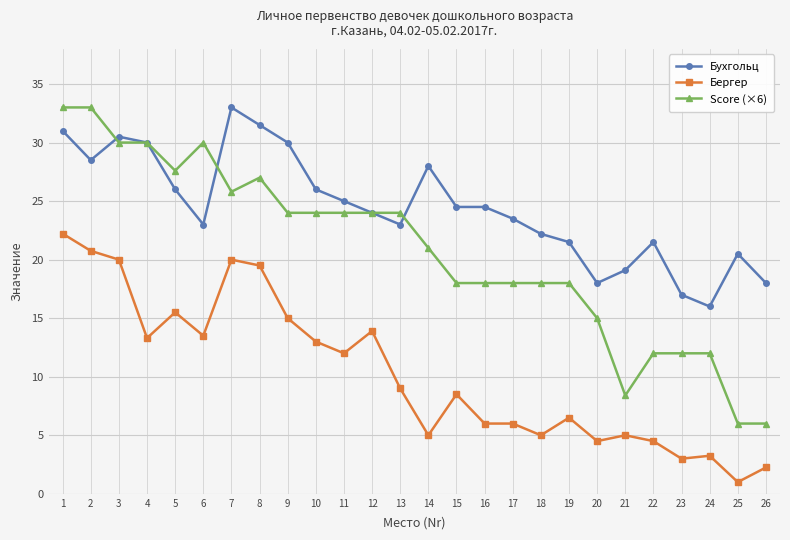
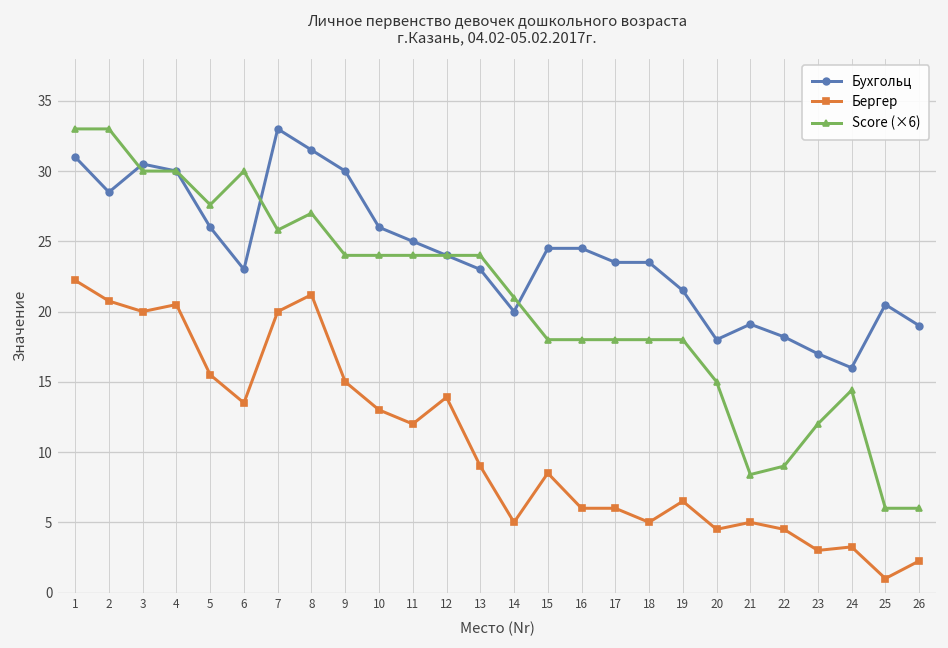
Бергер, 4: 13.3 -> 20.5
Бергер, 8: 19.5 -> 21.2
Бухгольц, 14: 28 -> 20
Бухгольц, 18: 22.2 -> 23.5
Бухгольц, 22: 21.5 -> 18.2
Score (×6), 22: 12.0 -> 9.0
Score (×6), 24: 12.0 -> 14.4
Бухгольц, 26: 18 -> 19
